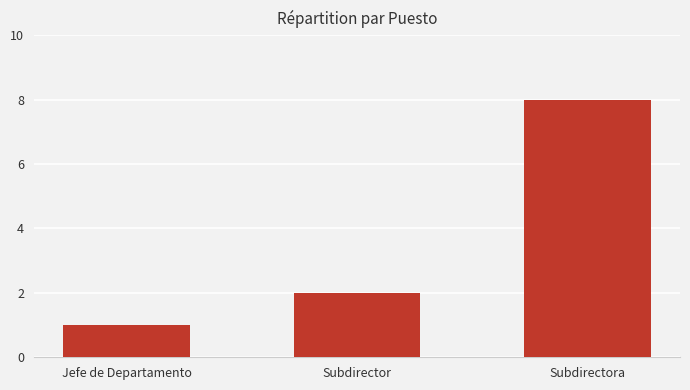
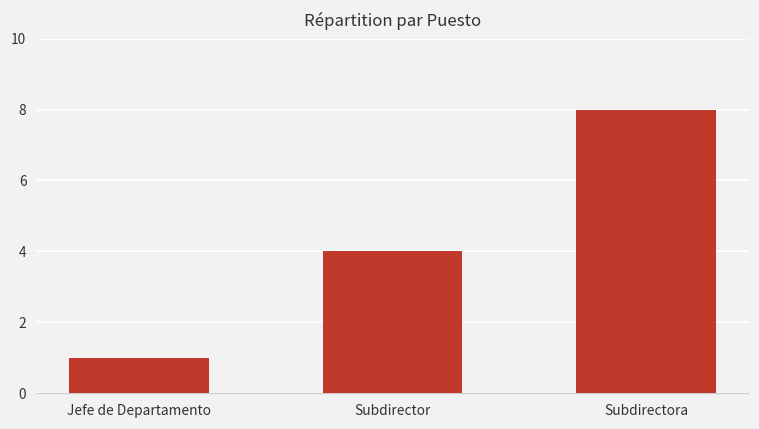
Subdirector: 2 -> 4
